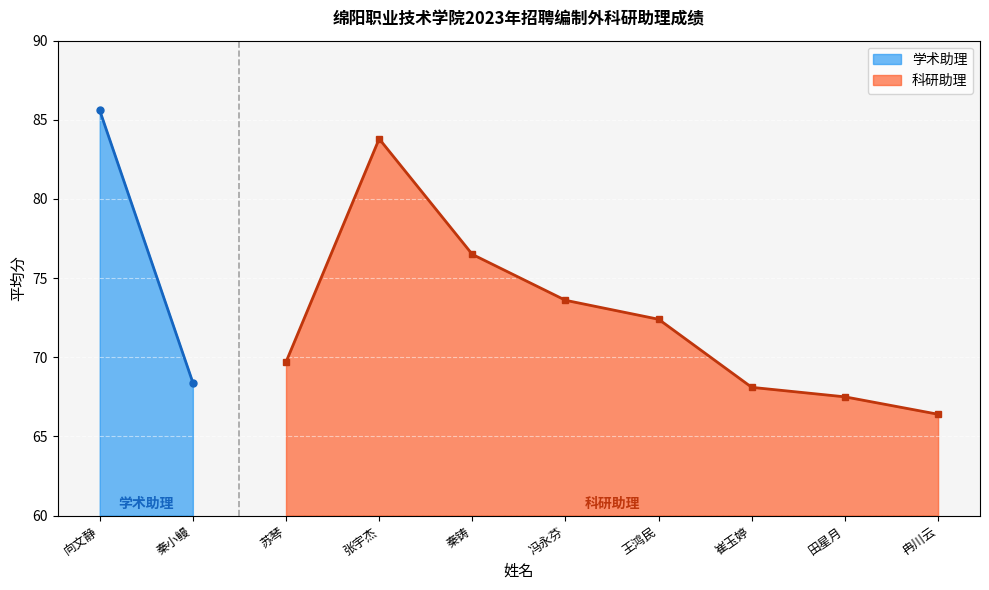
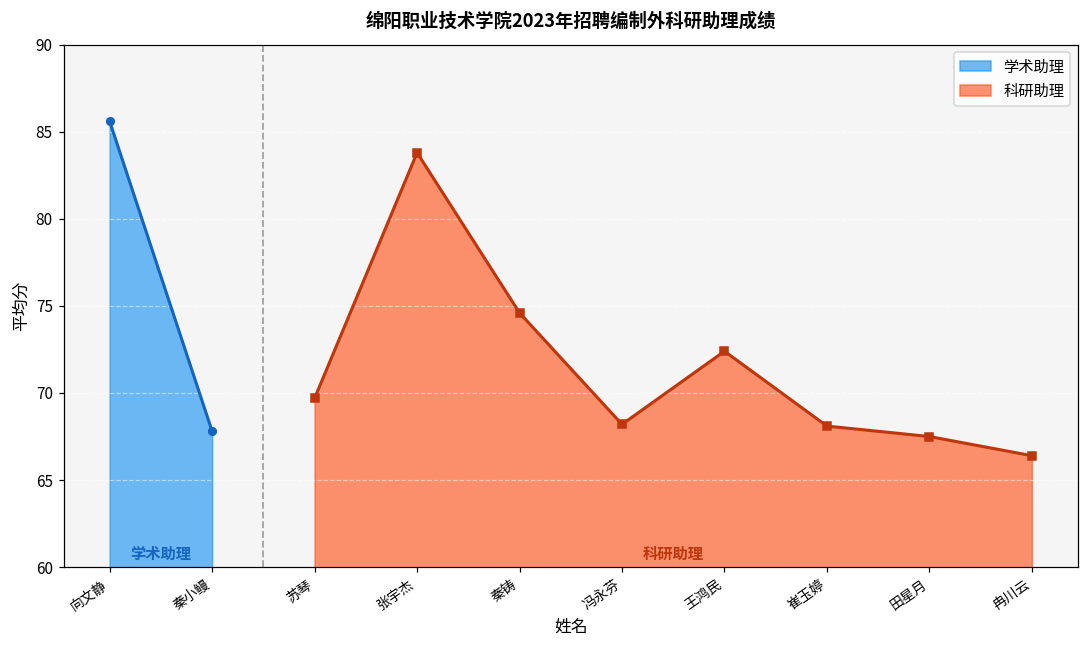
学术助理, 秦小鳗: 68.4 -> 67.8
科研助理, 秦铸: 76.5 -> 74.6
科研助理, 冯永芬: 73.6 -> 68.2
